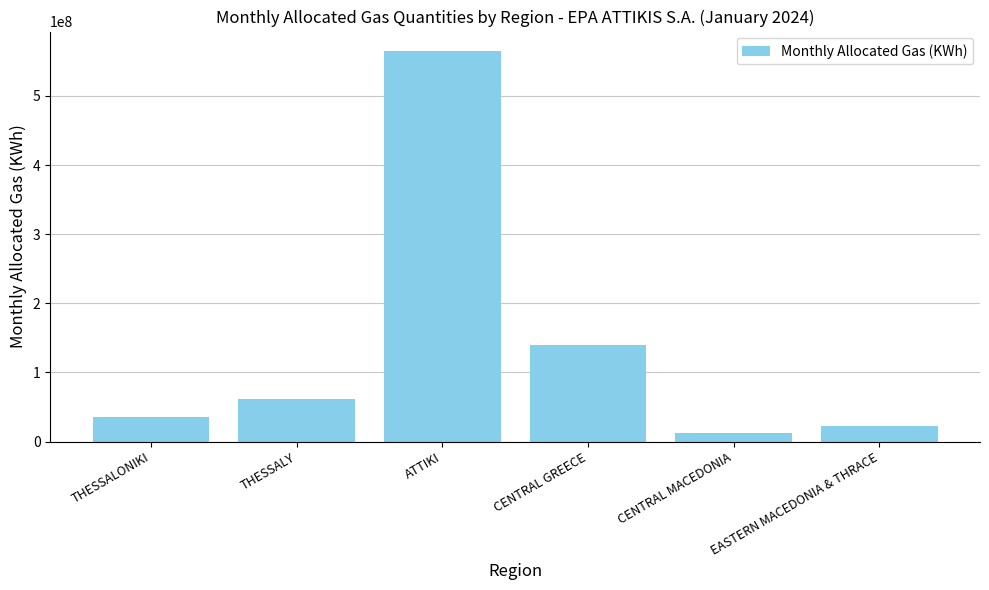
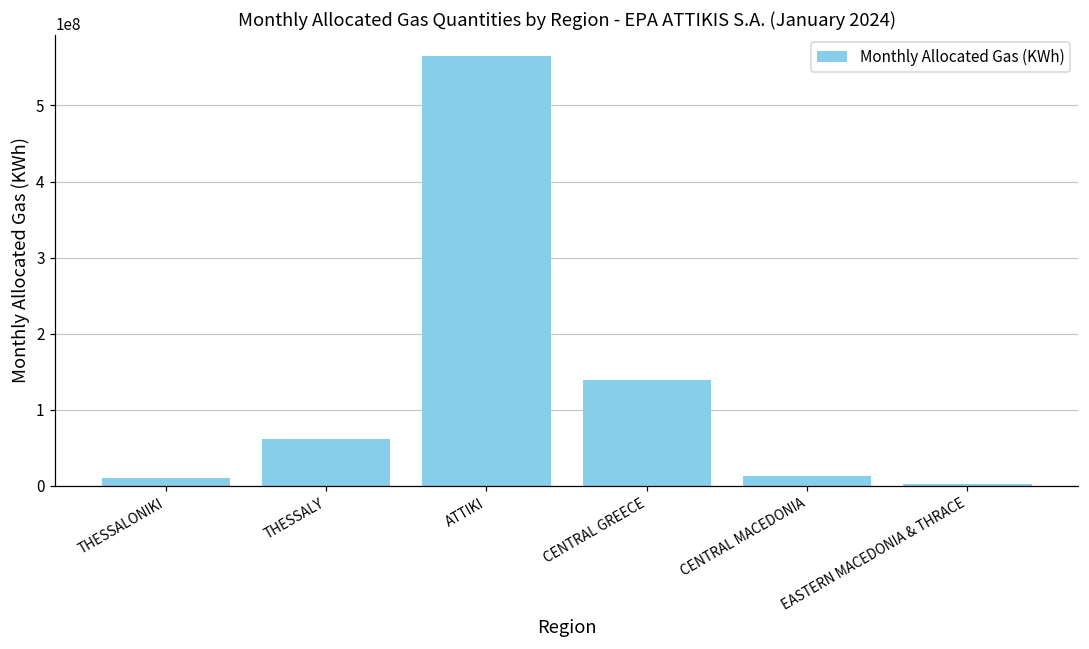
THESSALONIKI: 40000000 -> 10000000
EASTERN MACEDONIA & THRACE: 20000000 -> 0
